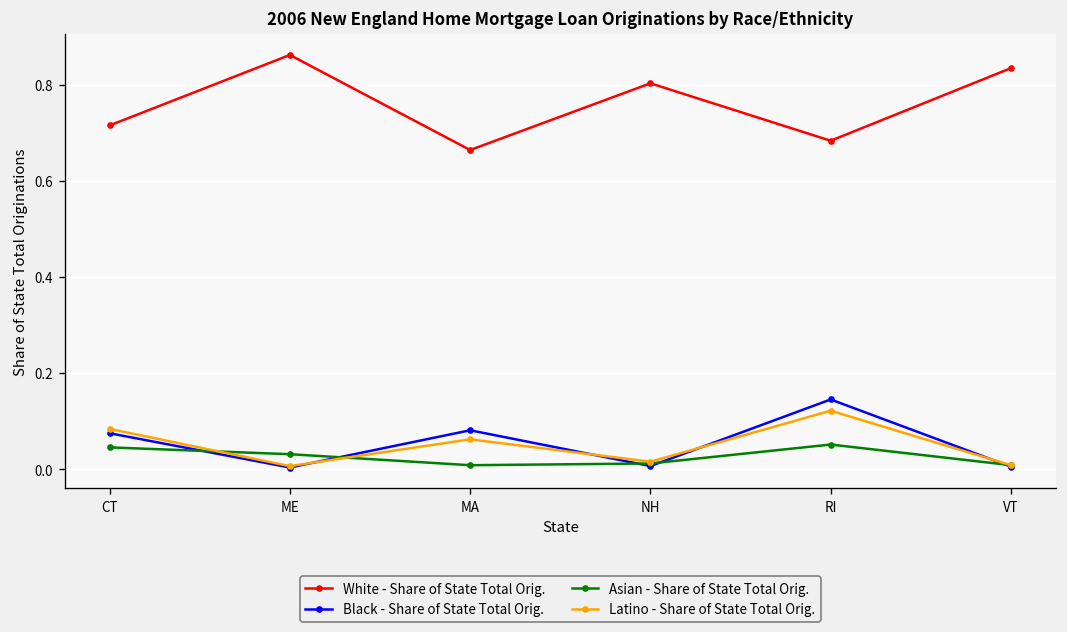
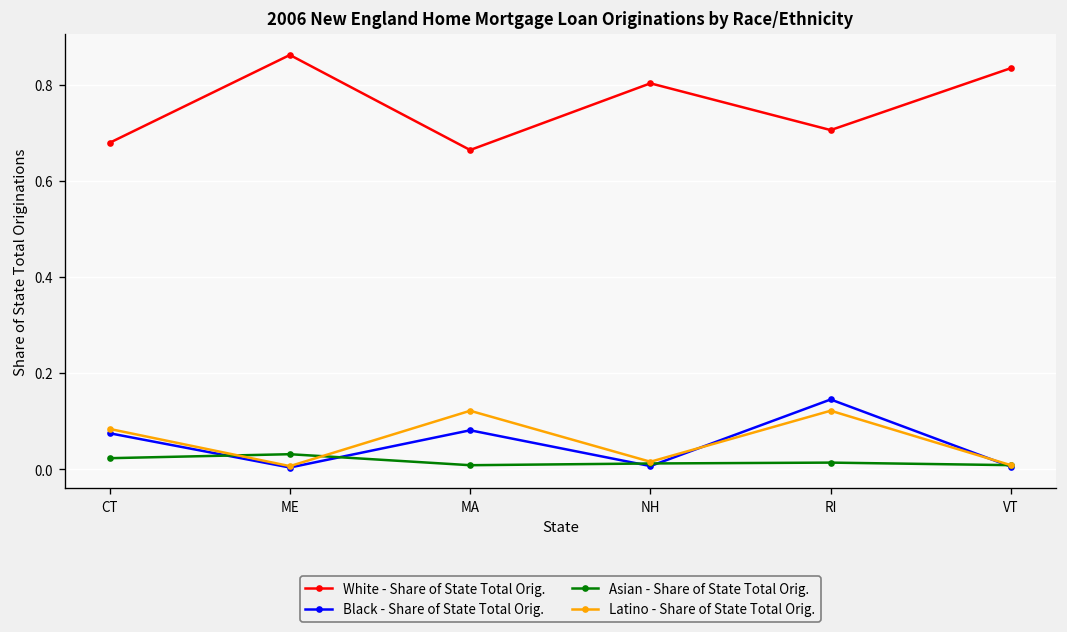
White - Share of State Total Orig., CT: 0.72 -> 0.68
Asian - Share of State Total Orig., CT: 0.05 -> 0.02
Latino - Share of State Total Orig., MA: 0.06 -> 0.12
White - Share of State Total Orig., RI: 0.68 -> 0.71
Asian - Share of State Total Orig., RI: 0.05 -> 0.01
